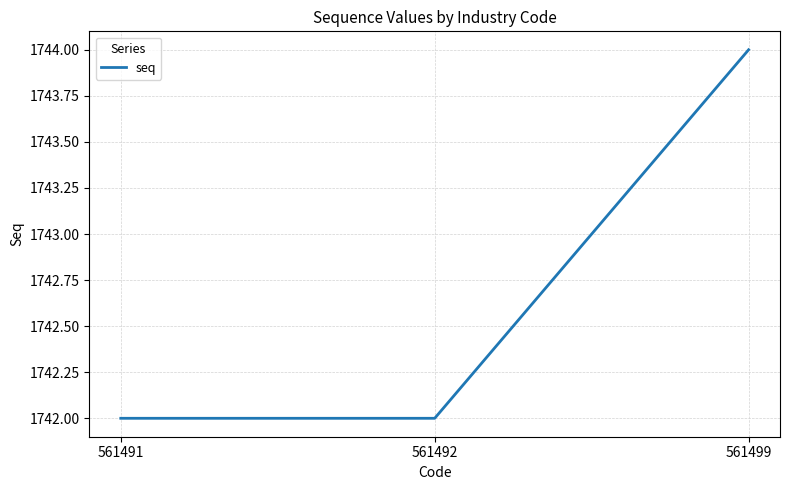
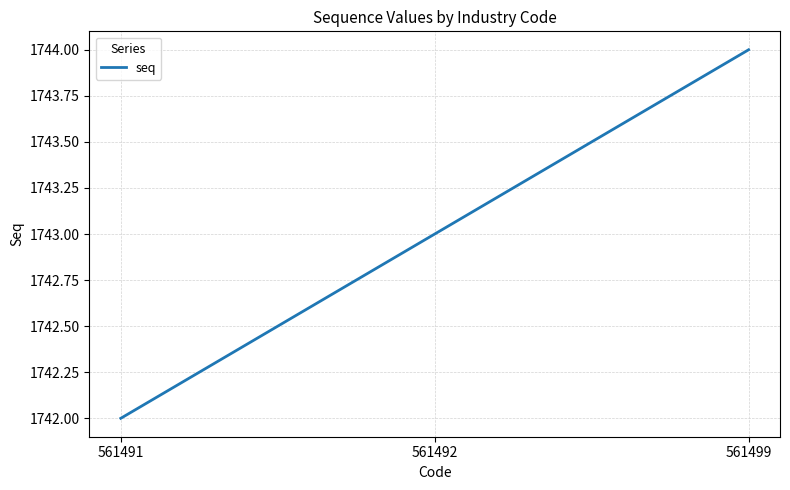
561492: 1742 -> 1743
